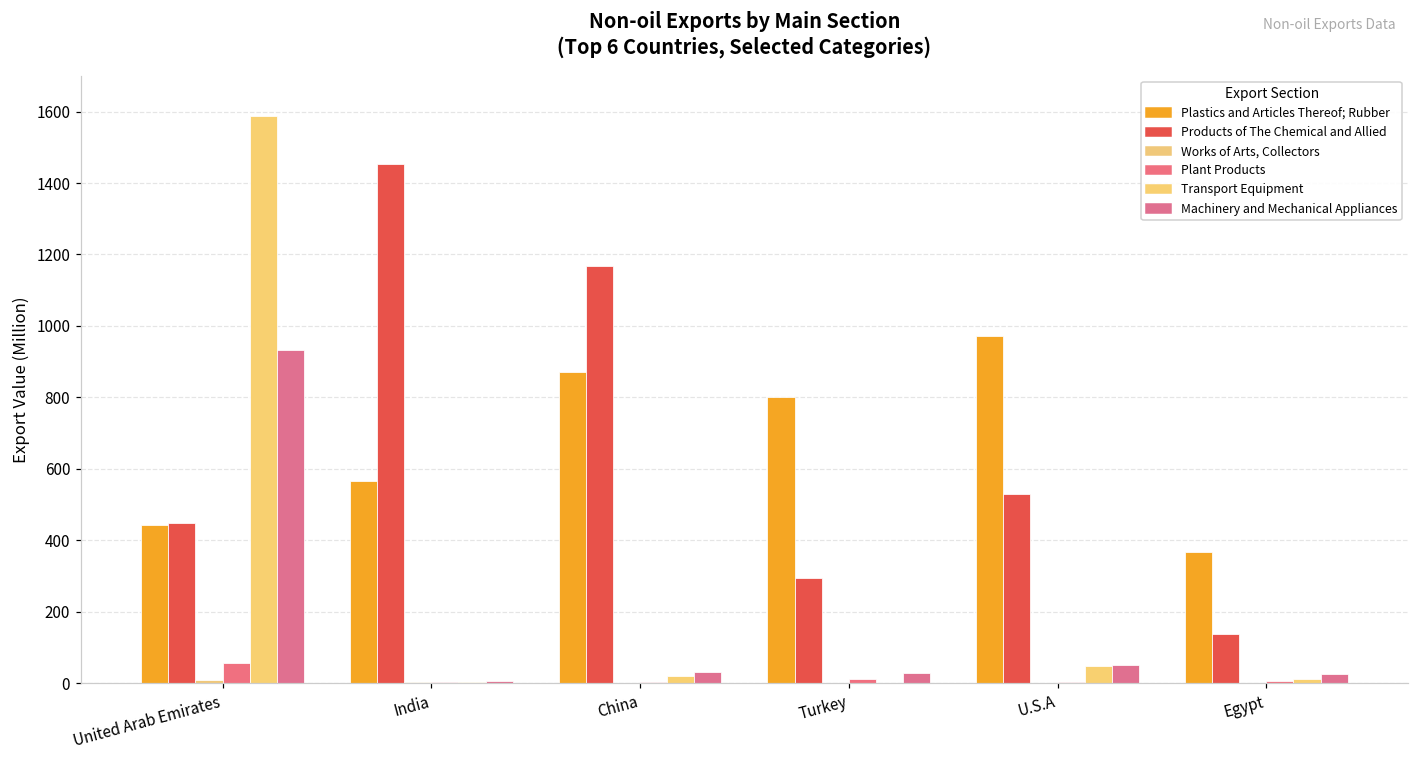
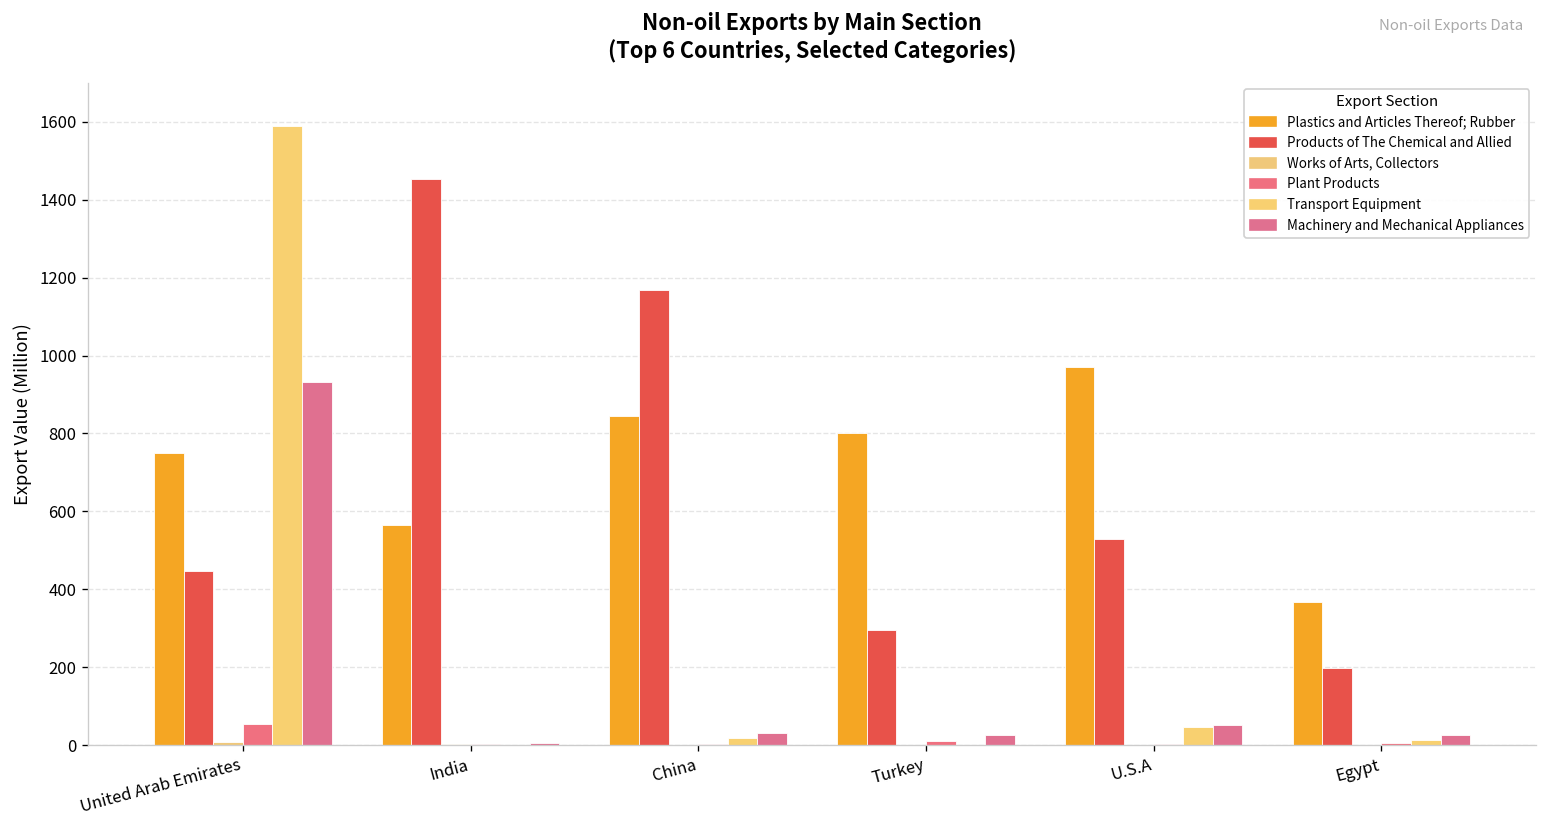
Plastics and Articles Thereof; Rubber, United Arab Emirates: 440 -> 750
Plastics and Articles Thereof; Rubber, China: 870 -> 850
Products of The Chemical and Allied, Egypt: 140 -> 200
